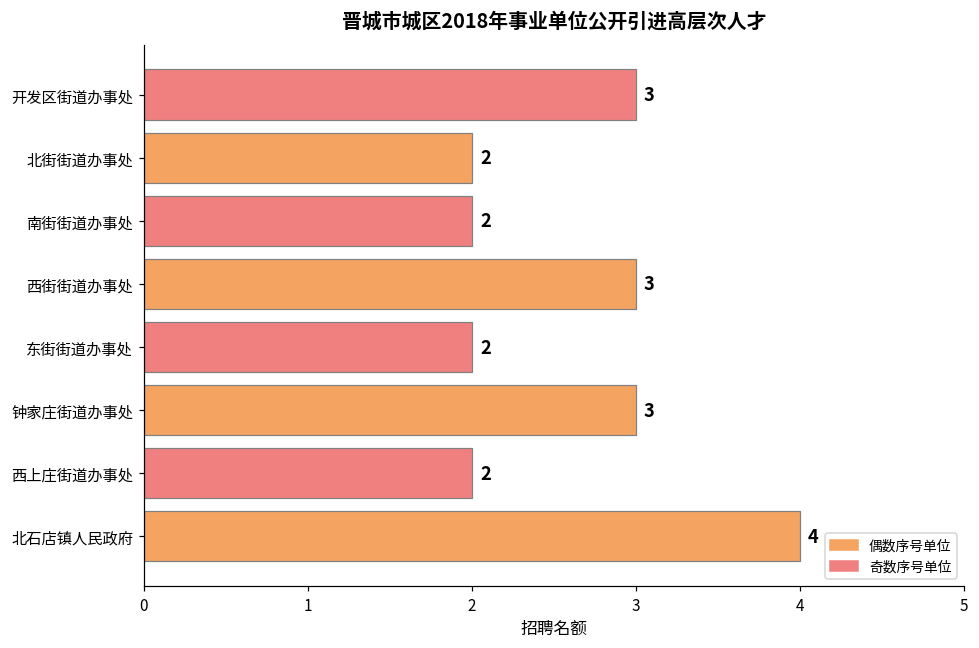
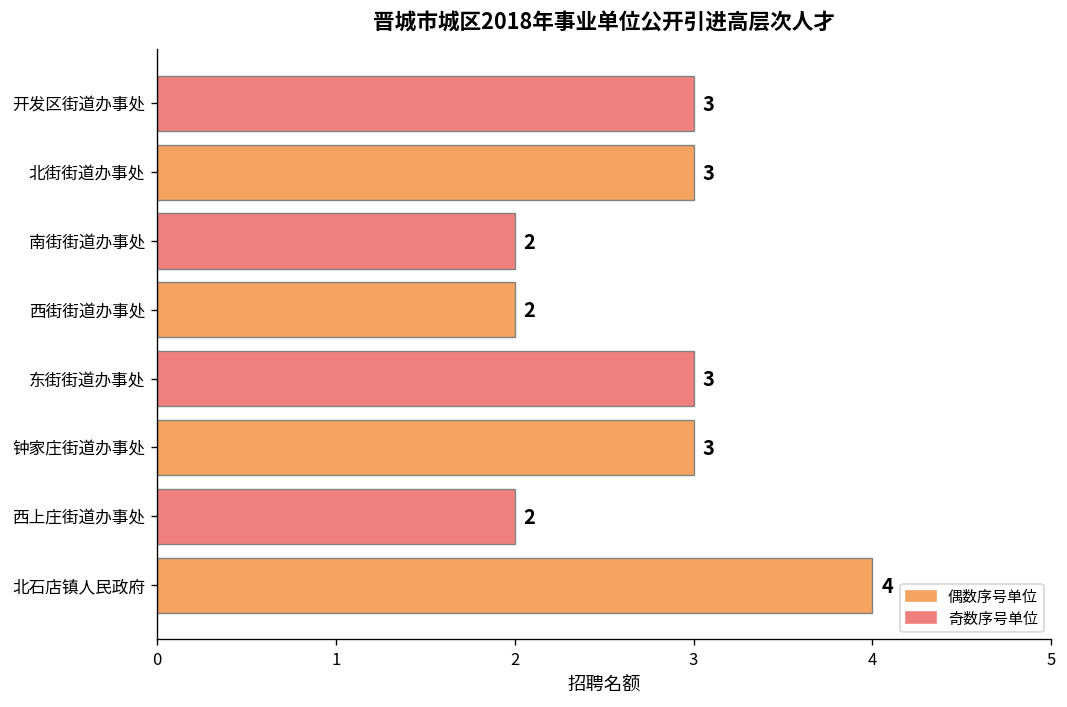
北街街道办事处: 2 -> 3
西街街道办事处: 3 -> 2
东街街道办事处: 2 -> 3
